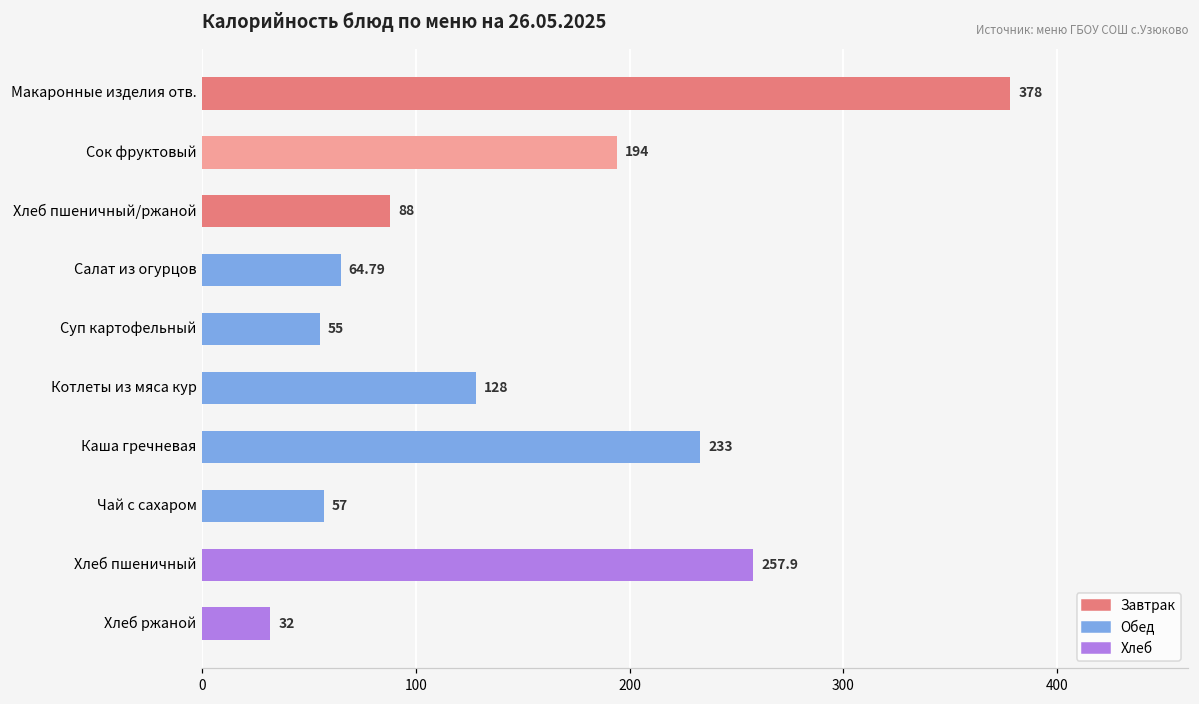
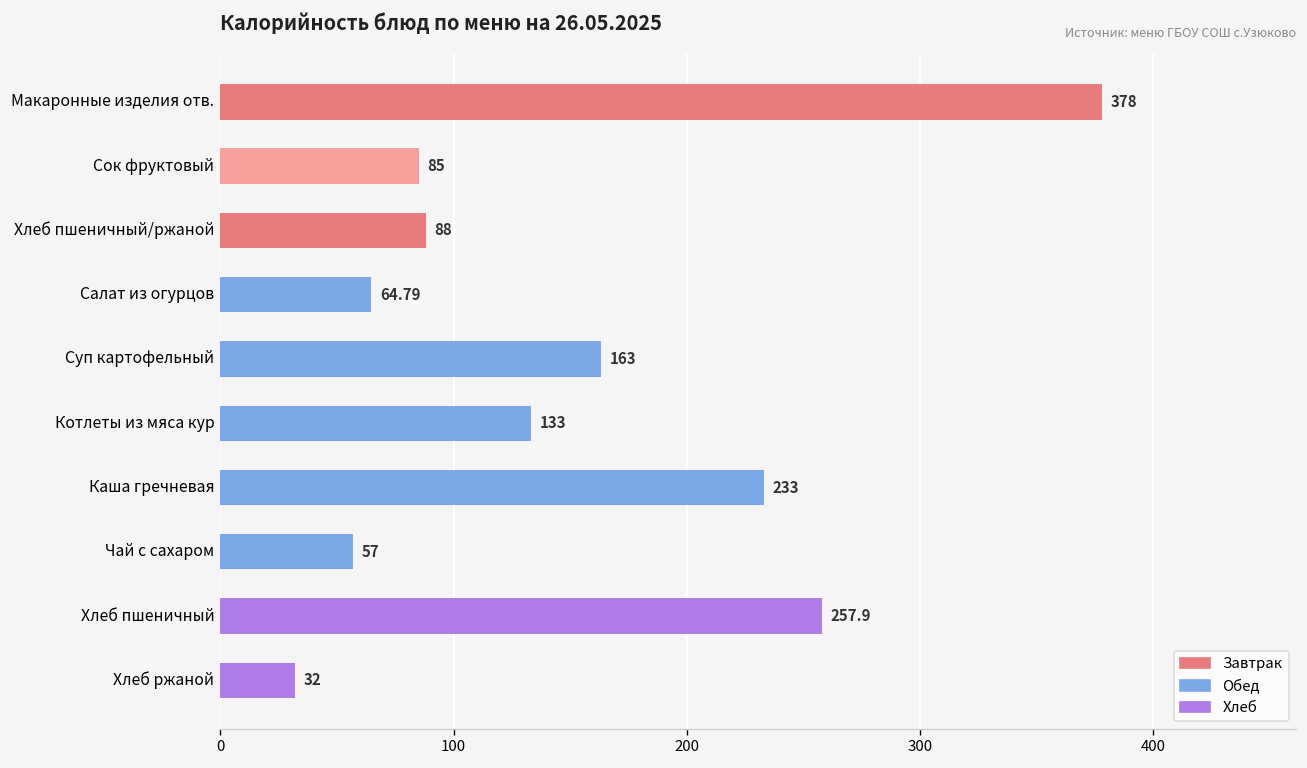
Сок фруктовый: 194 -> 85
Суп картофельный: 55 -> 163
Котлеты из мяса кур: 128 -> 133
